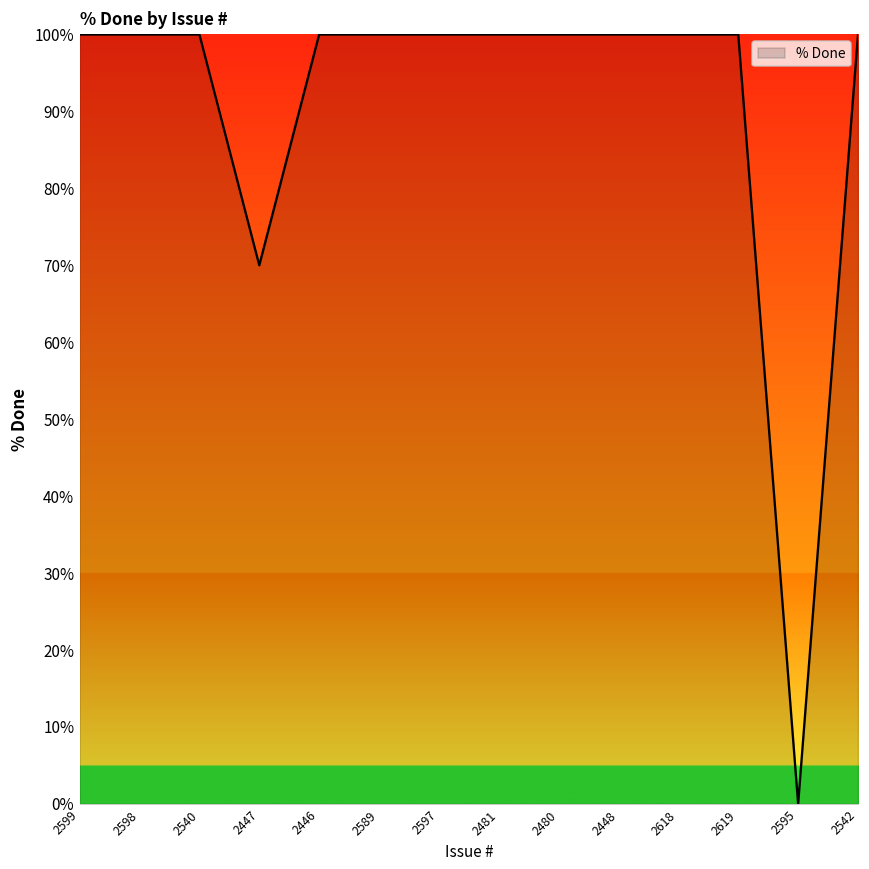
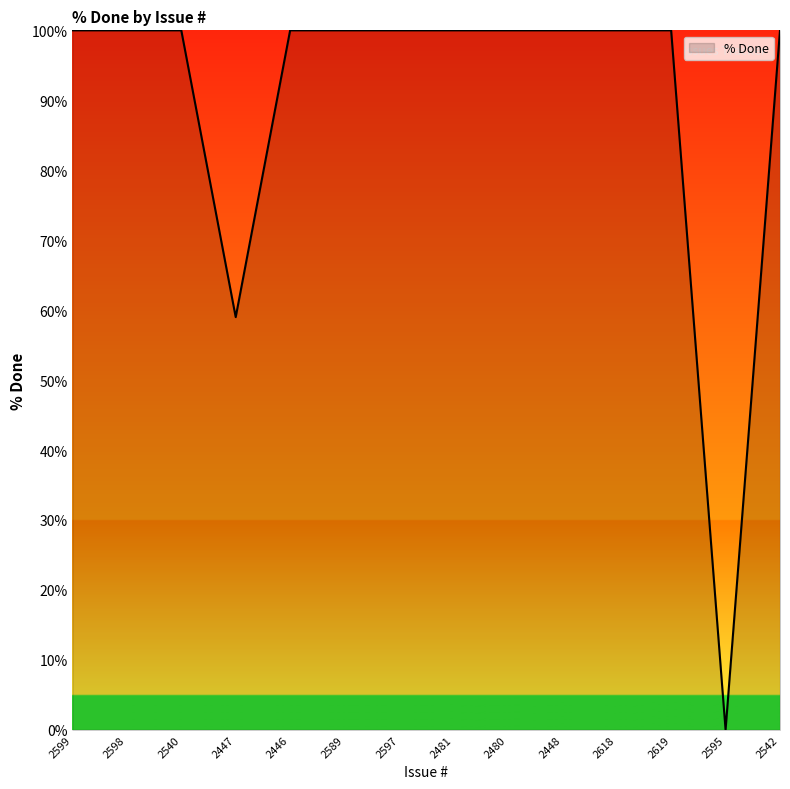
2447: 70% -> 59%
